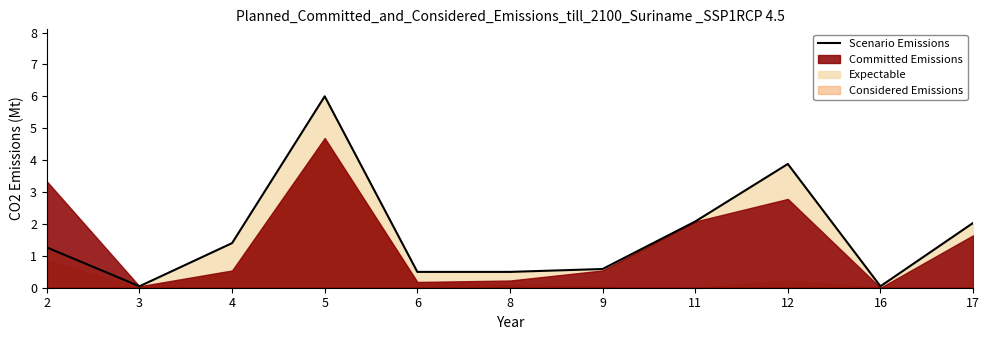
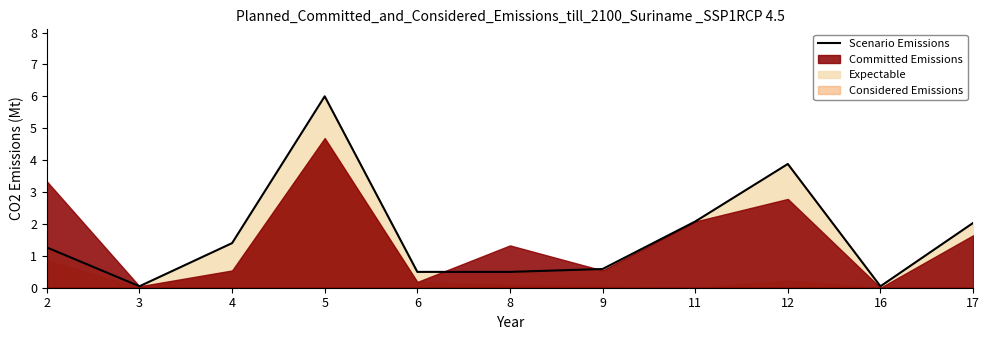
Committed Emissions, 8: 0.2 -> 1.3
